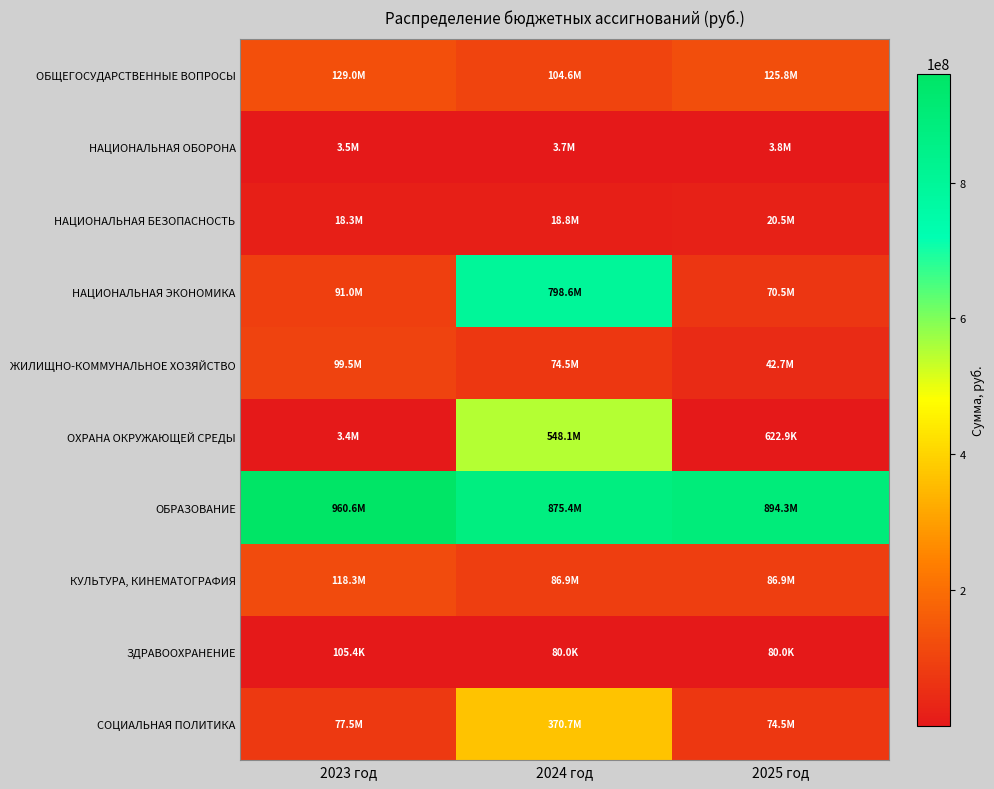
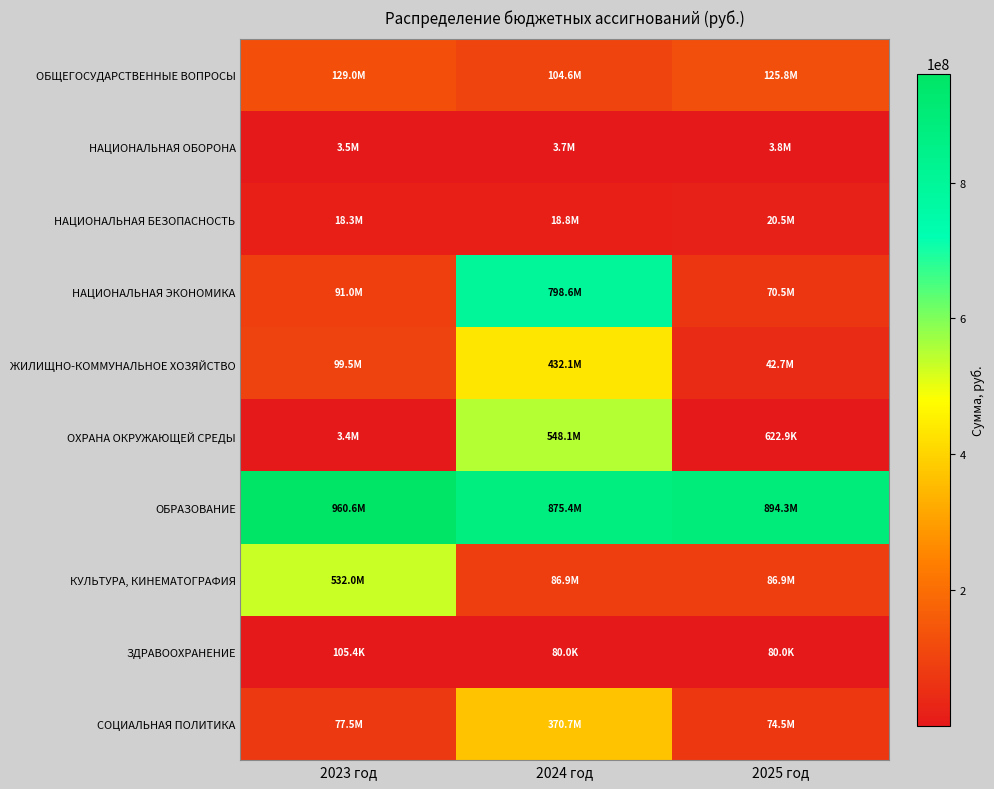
ЖИЛИЩНО-КОММУНАЛЬНОЕ ХОЗЯЙСТВО, 2024 год: 74.5M -> 432.1M
КУЛЬТУРА, КИНЕМАТОГРАФИЯ, 2023 год: 118.3M -> 532.0M
